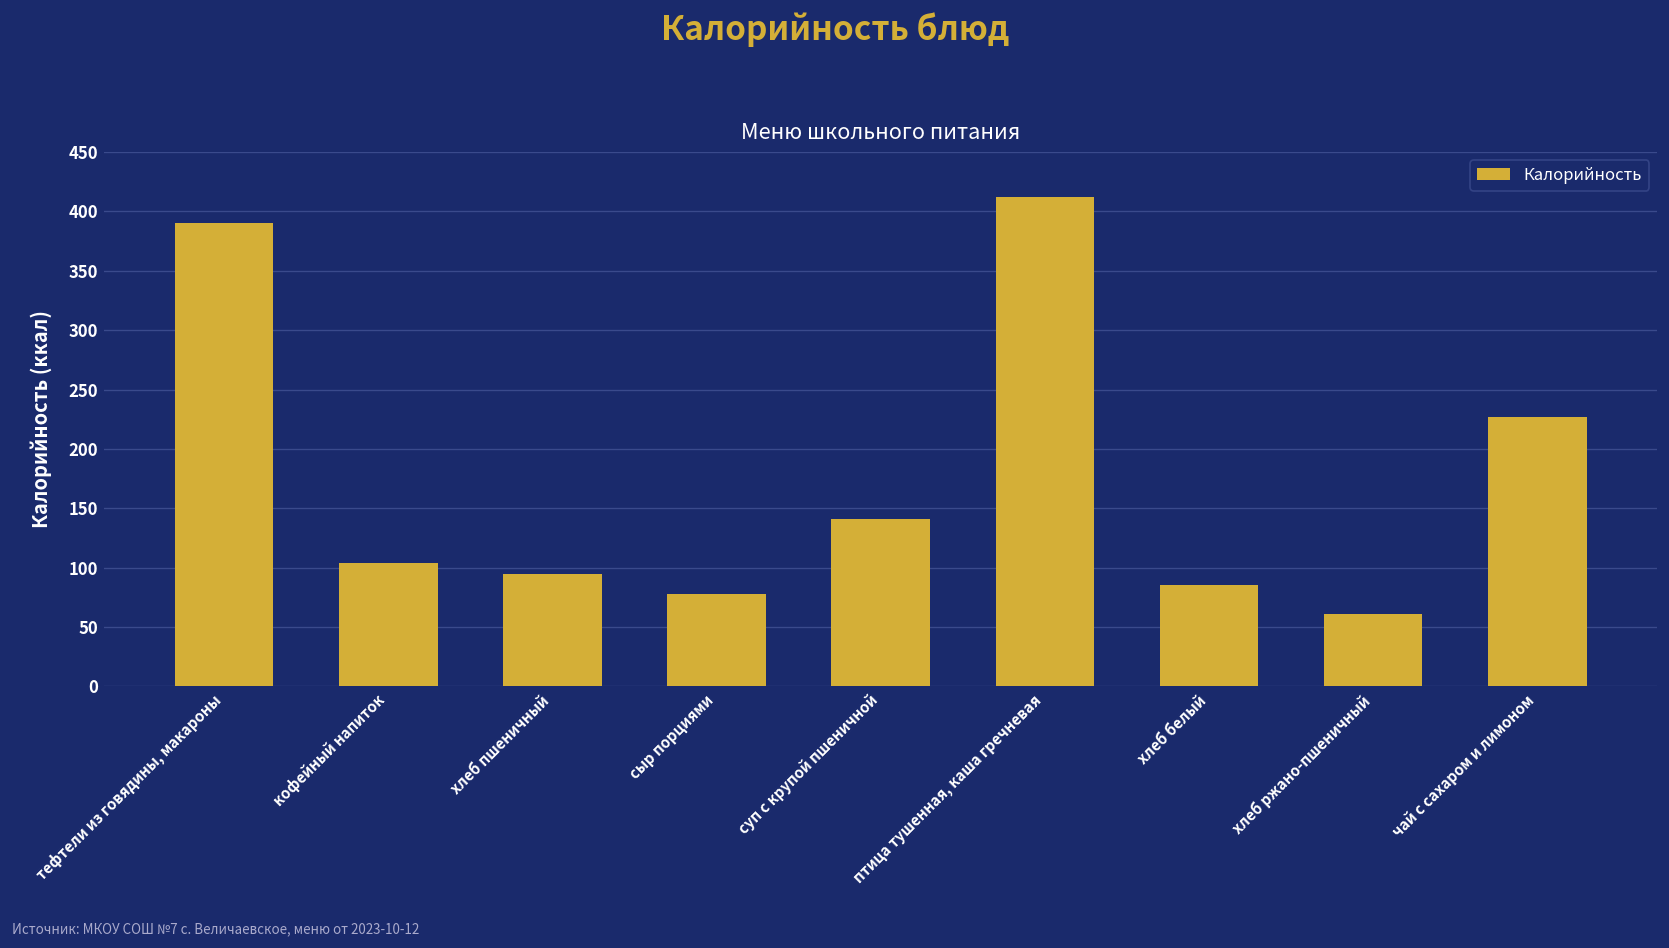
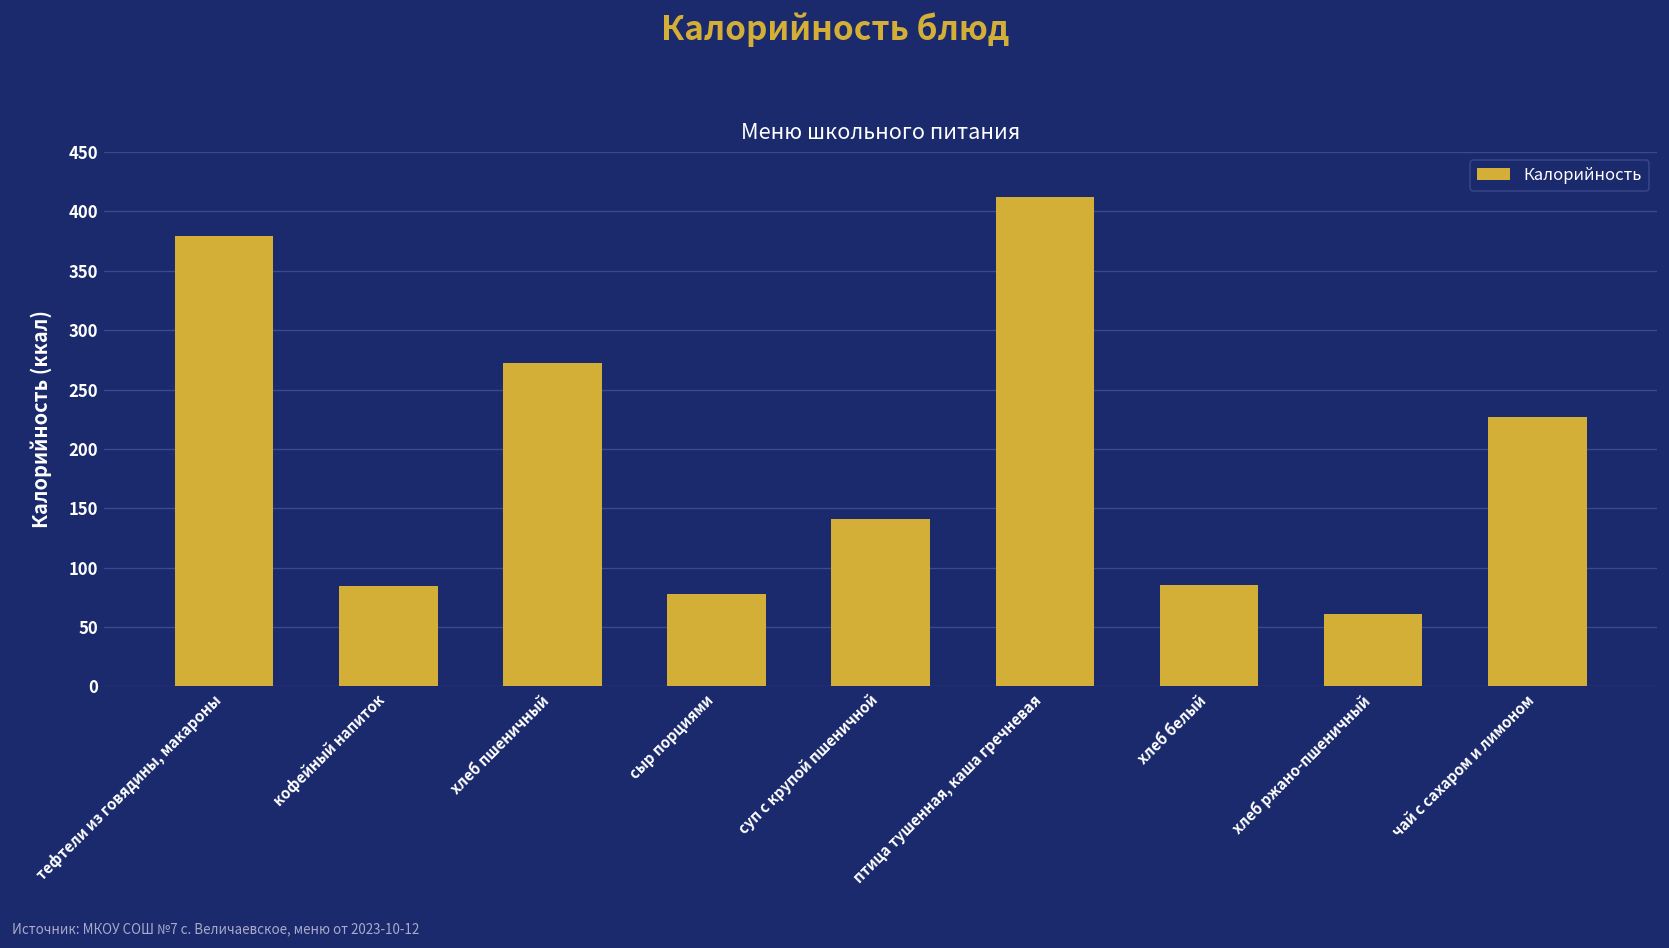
тефтели из говядины, макароны: 390 -> 380
кофейный напиток: 100 -> 80
хлеб пшеничный: 90 -> 270
